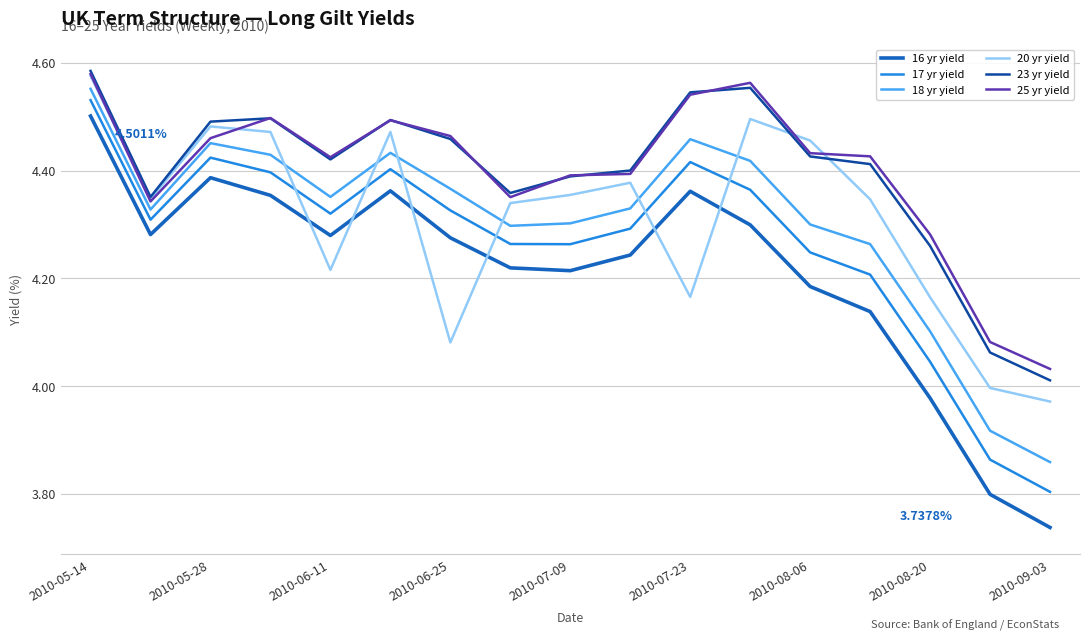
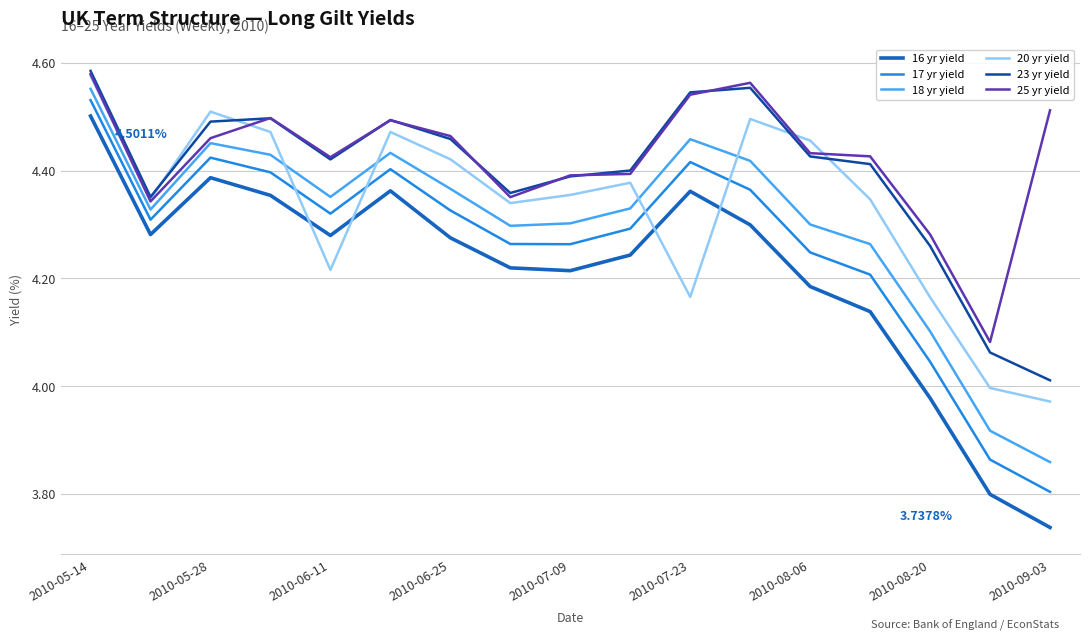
20 yr yield, 2010-05-28: 4.48 -> 4.51
20 yr yield, 2010-06-25: 4.08 -> 4.42
25 yr yield, 2010-09-03: 4.03 -> 4.51
